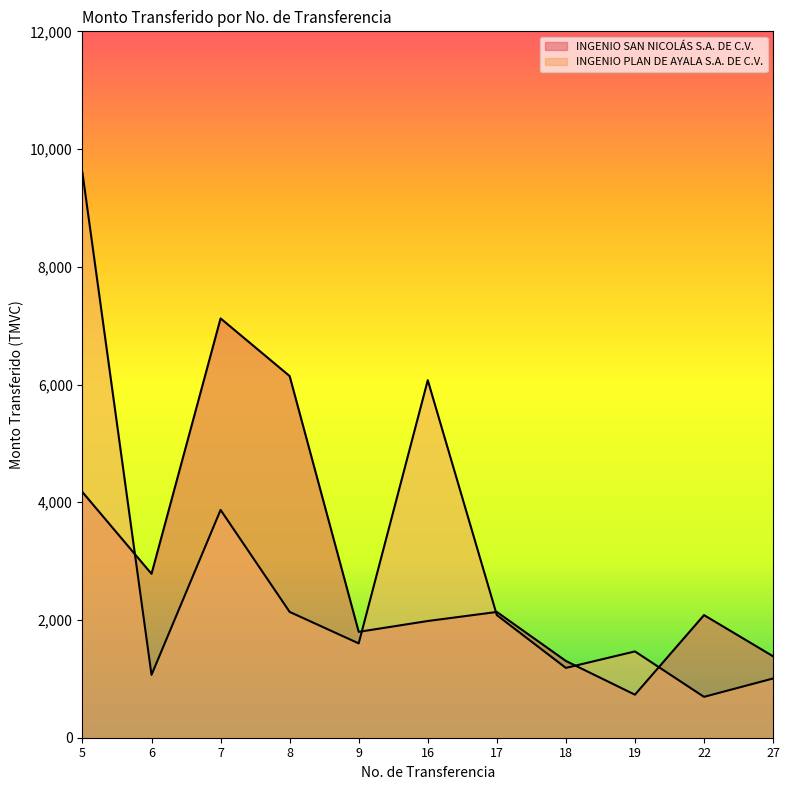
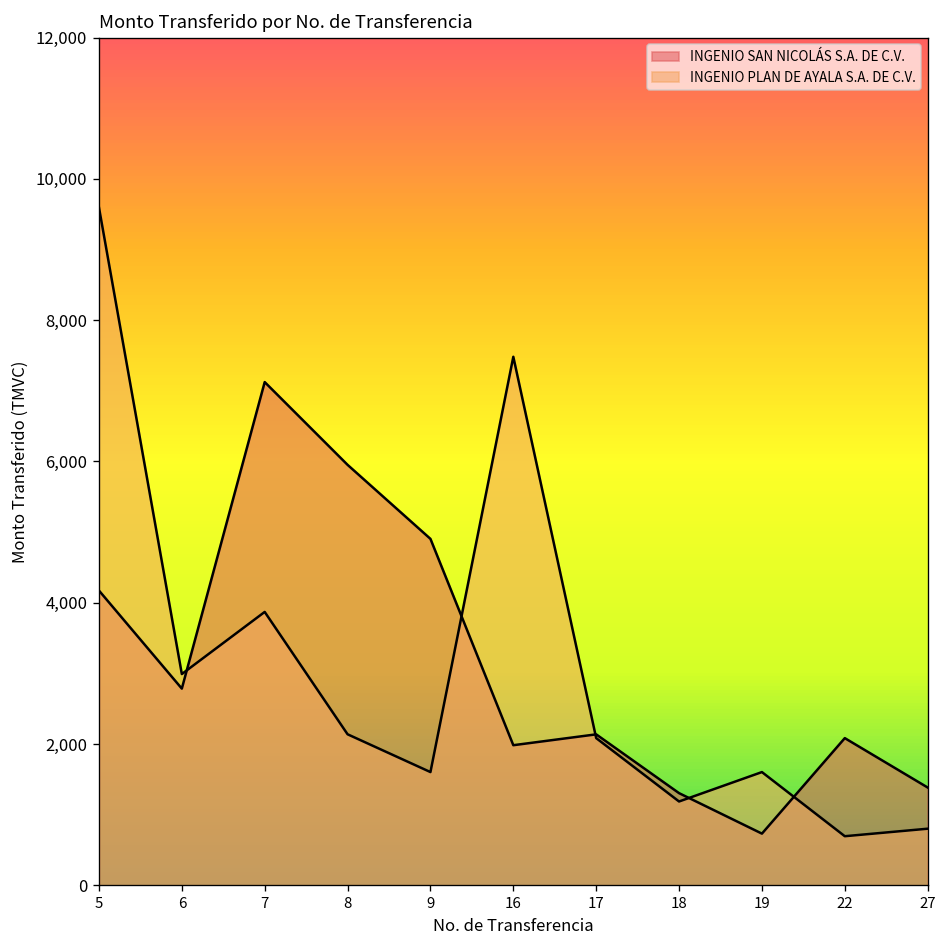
INGENIO PLAN DE AYALA S.A. DE C.V., 6: 1,100 -> 3,000
INGENIO SAN NICOLÁS S.A. DE C.V., 8: 6,100 -> 6,000
INGENIO SAN NICOLÁS S.A. DE C.V., 9: 1,800 -> 4,900
INGENIO PLAN DE AYALA S.A. DE C.V., 16: 6,100 -> 7,500
INGENIO PLAN DE AYALA S.A. DE C.V., 19: 1,500 -> 1,600
INGENIO PLAN DE AYALA S.A. DE C.V., 27: 1,000 -> 800
